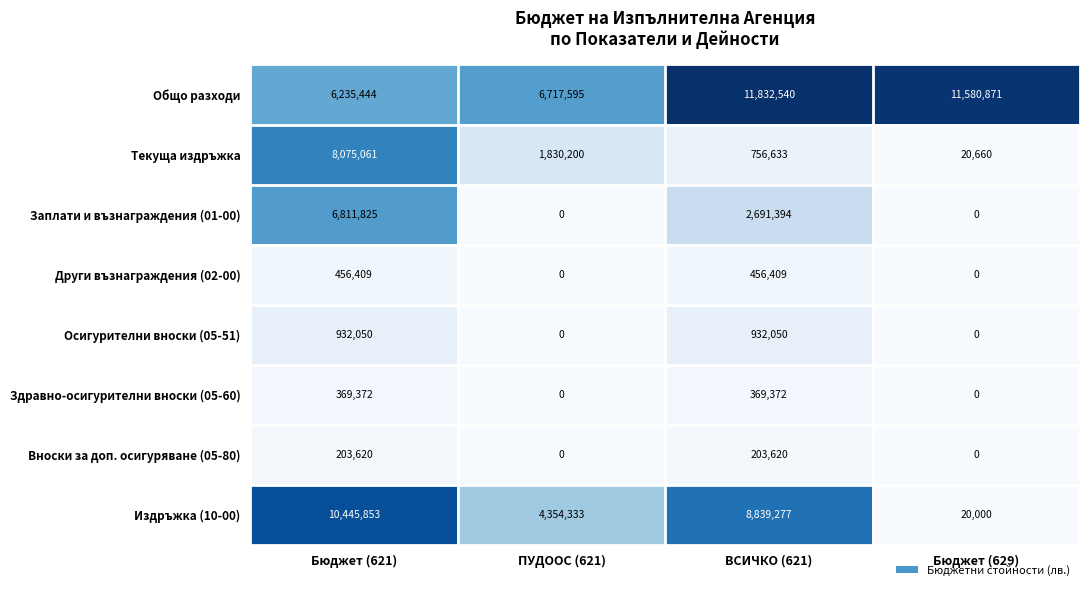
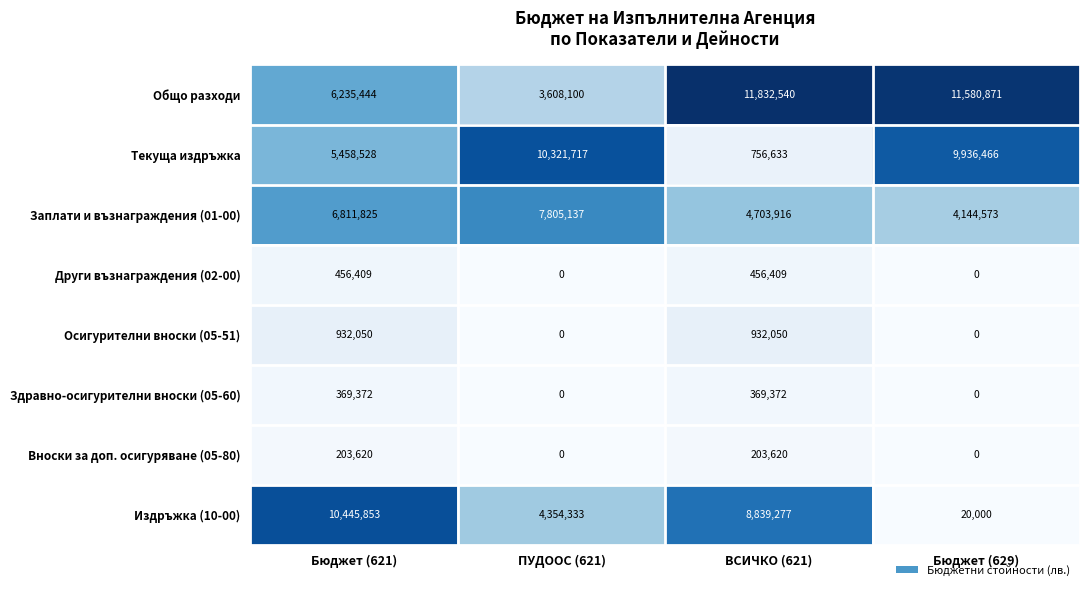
Общо разходи, ПУДООС (621): 6,717,595 -> 3,608,100
Текуща издръжка, Бюджет (621): 8,075,061 -> 5,458,528
Текуща издръжка, ПУДООС (621): 1,830,200 -> 10,321,717
Текуща издръжка, Бюджет (629): 20,660 -> 9,936,466
Заплати и възнаграждения (01-00), ПУДООС (621): 0 -> 7,805,137
Заплати и възнаграждения (01-00), ВСИЧКО (621): 2,691,394 -> 4,703,916
Заплати и възнаграждения (01-00), Бюджет (629): 0 -> 4,144,573
